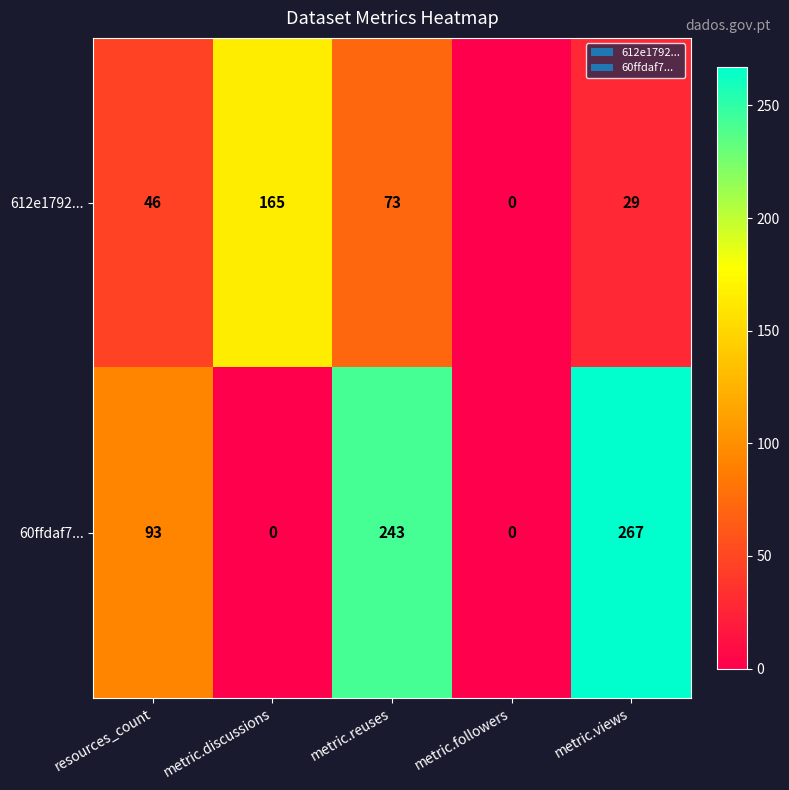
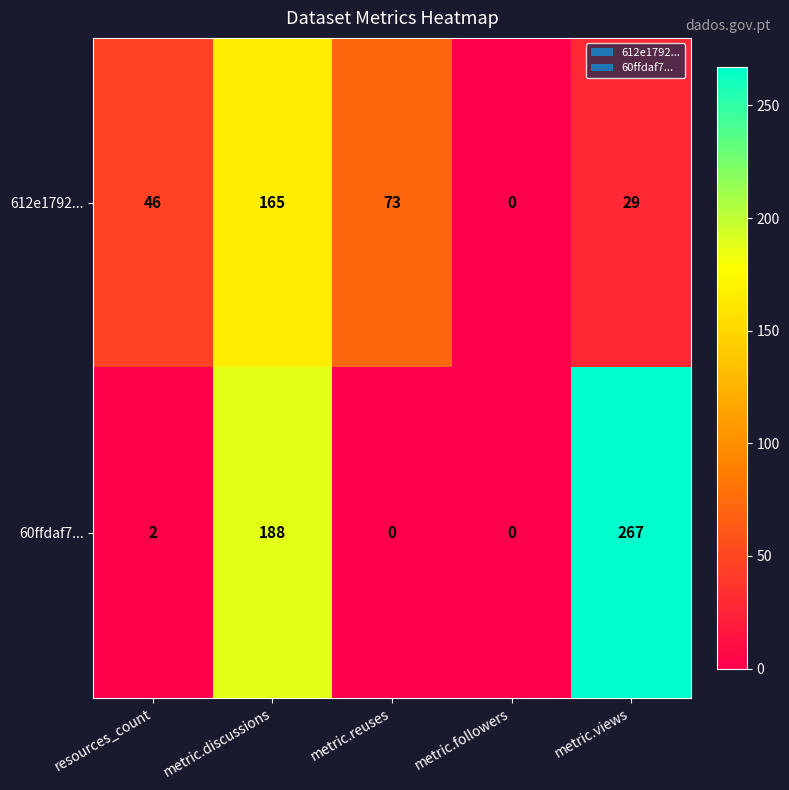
60ffdaf7..., resources_count: 93 -> 2
60ffdaf7..., metric.discussions: 0 -> 188
60ffdaf7..., metric.reuses: 243 -> 0
